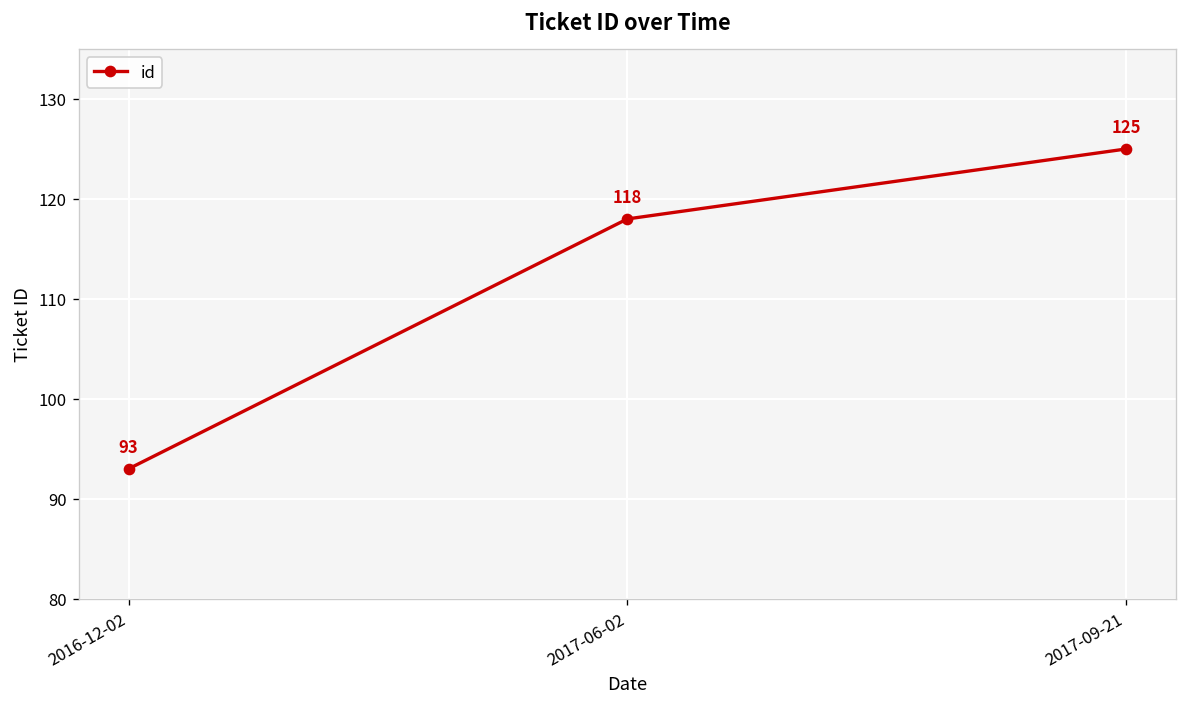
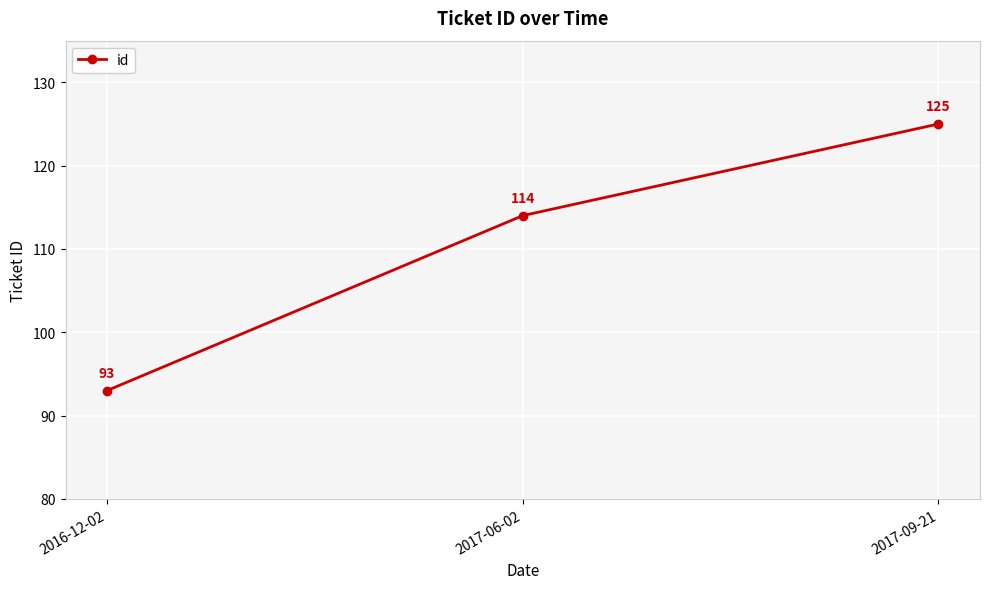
2017-06-02: 118 -> 114
